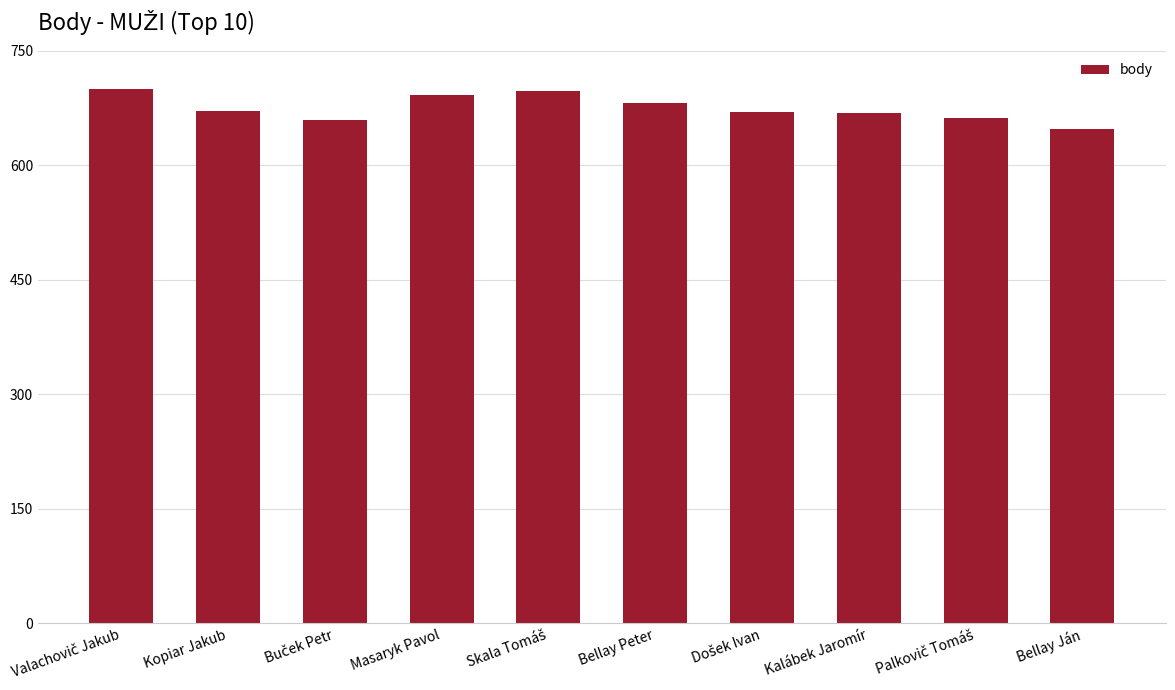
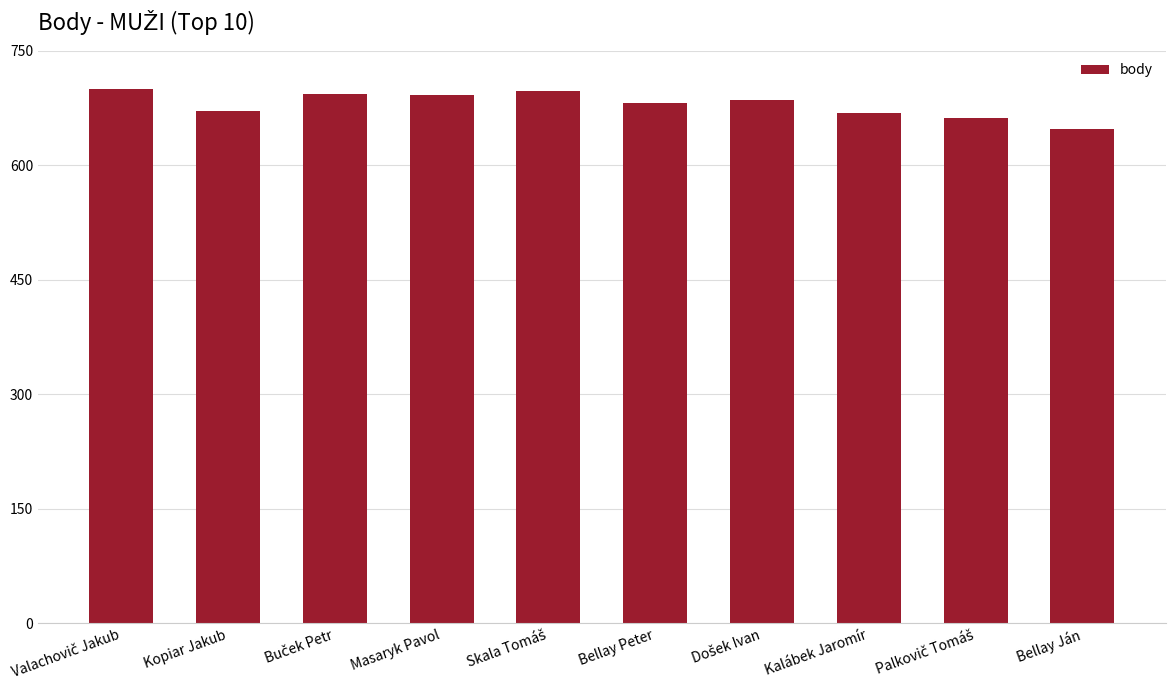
Buček Petr: 660 -> 690
Došek Ivan: 670 -> 690
